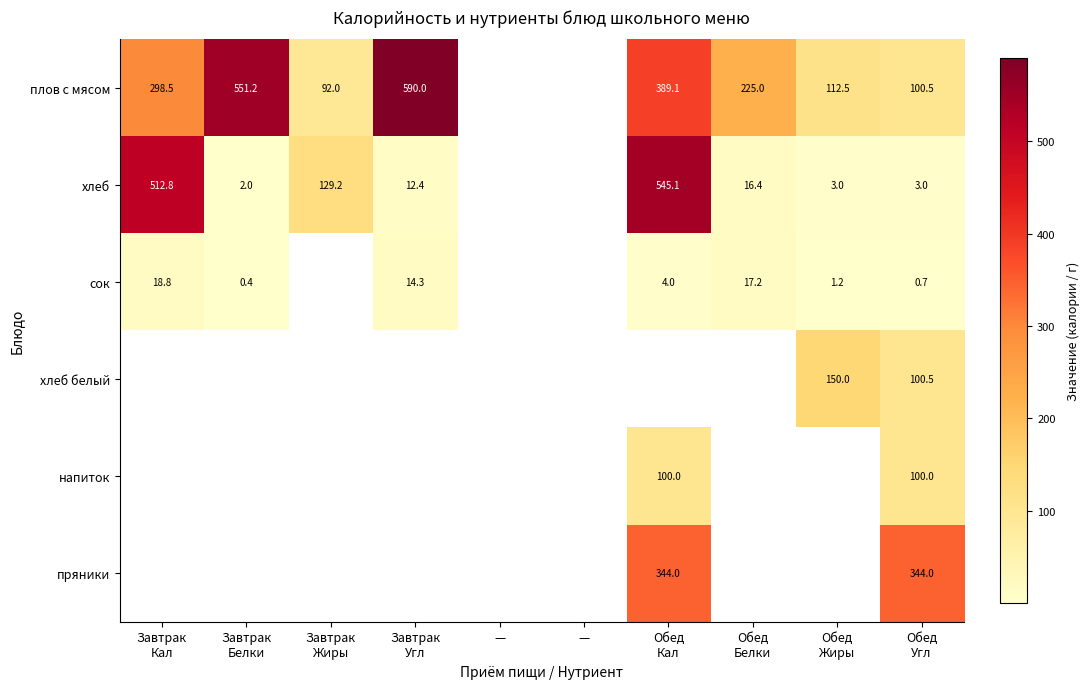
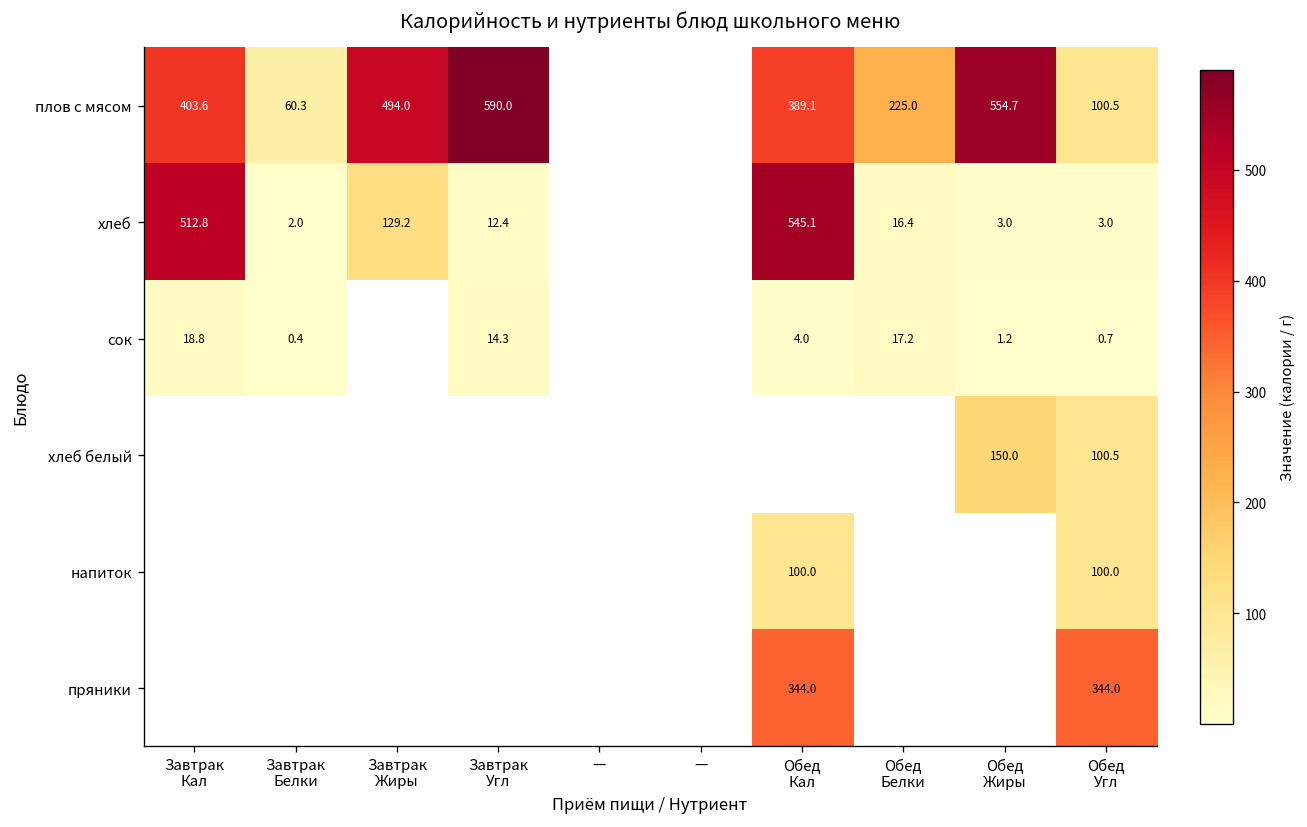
плов с мясом, Завтрак Кал: 298.5 -> 403.6
плов с мясом, Завтрак Белки: 551.2 -> 60.3
плов с мясом, Завтрак Жиры: 92.0 -> 494.0
плов с мясом, Обед Жиры: 112.5 -> 554.7
